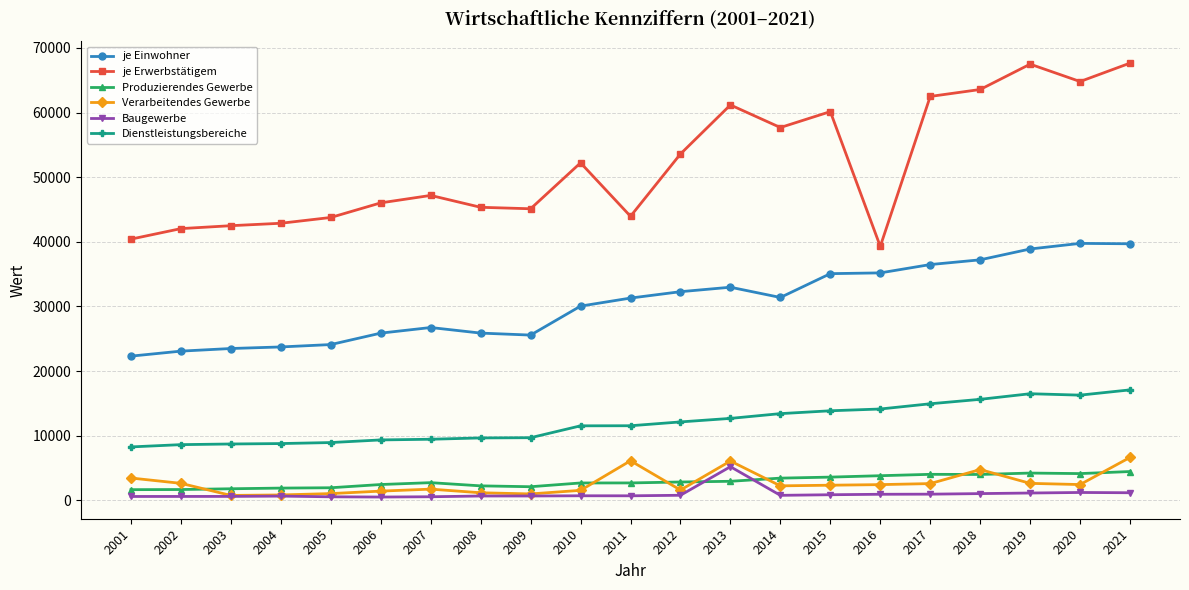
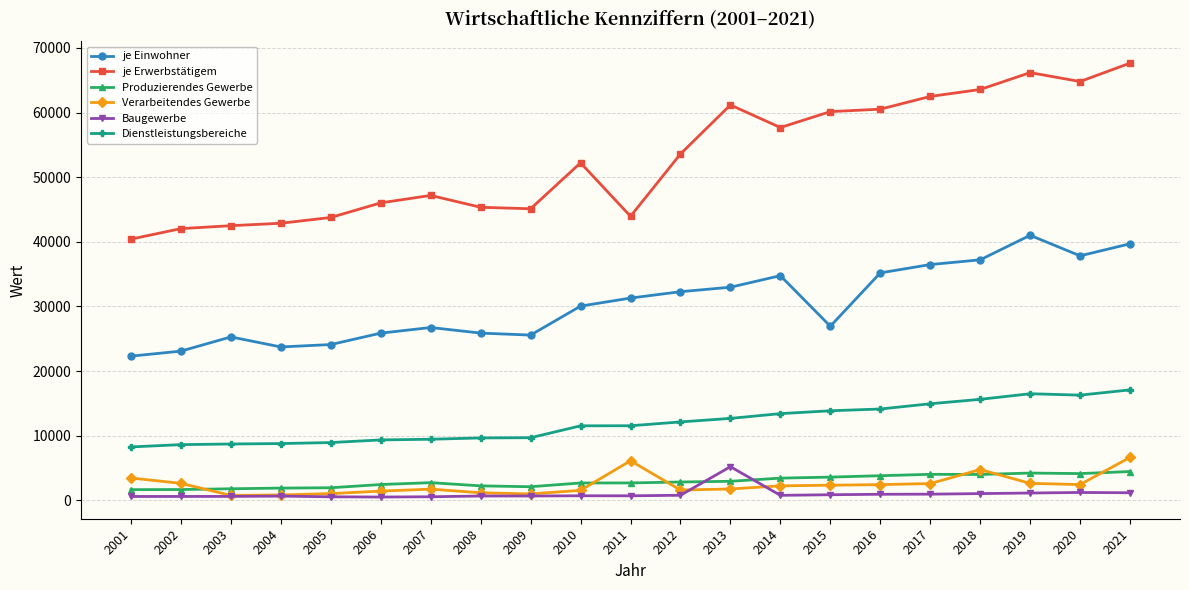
je Einwohner, 2003: 23000 -> 25000
Verarbeitendes Gewerbe, 2013: 6000 -> 2000
je Einwohner, 2014: 31000 -> 35000
je Einwohner, 2015: 35000 -> 27000
je Erwerbstätigem, 2016: 39000 -> 61000
je Einwohner, 2019: 39000 -> 41000
je Erwerbstätigem, 2019: 68000 -> 66000
je Einwohner, 2020: 40000 -> 38000
